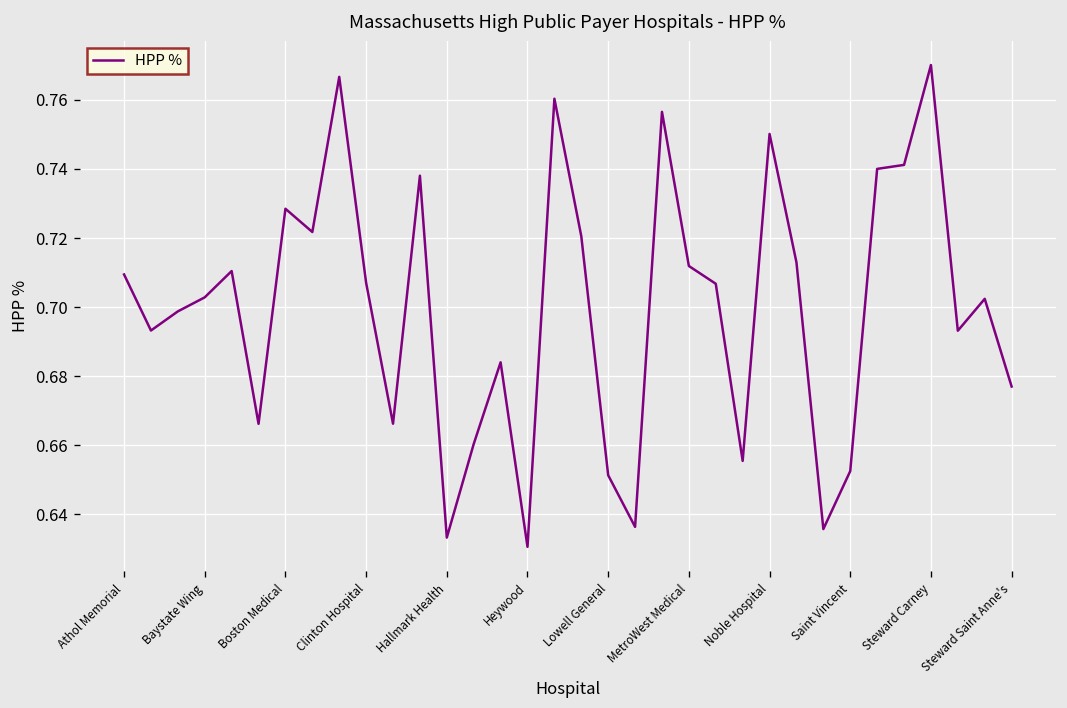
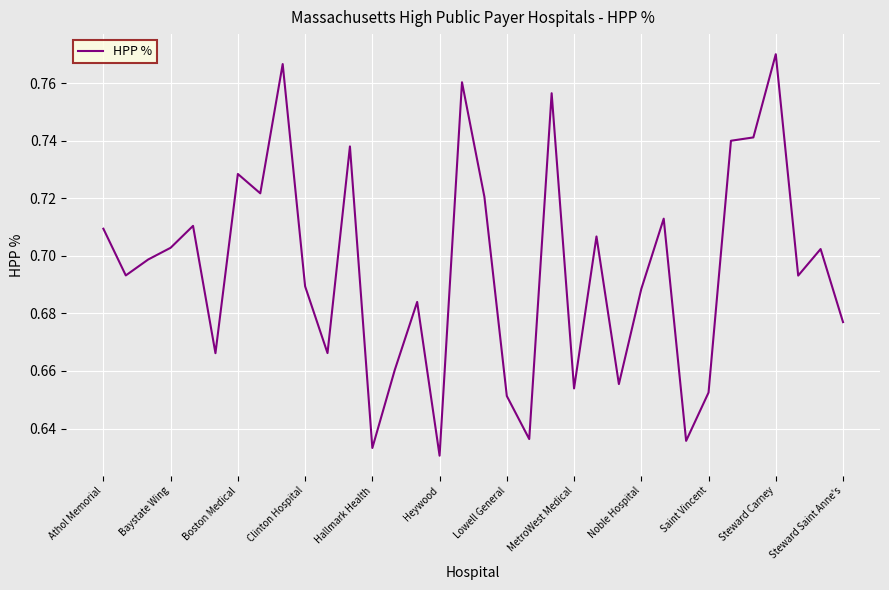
Clinton Hospital: 0.707 -> 0.689
MetroWest Medical: 0.712 -> 0.654
Noble Hospital: 0.750 -> 0.689
